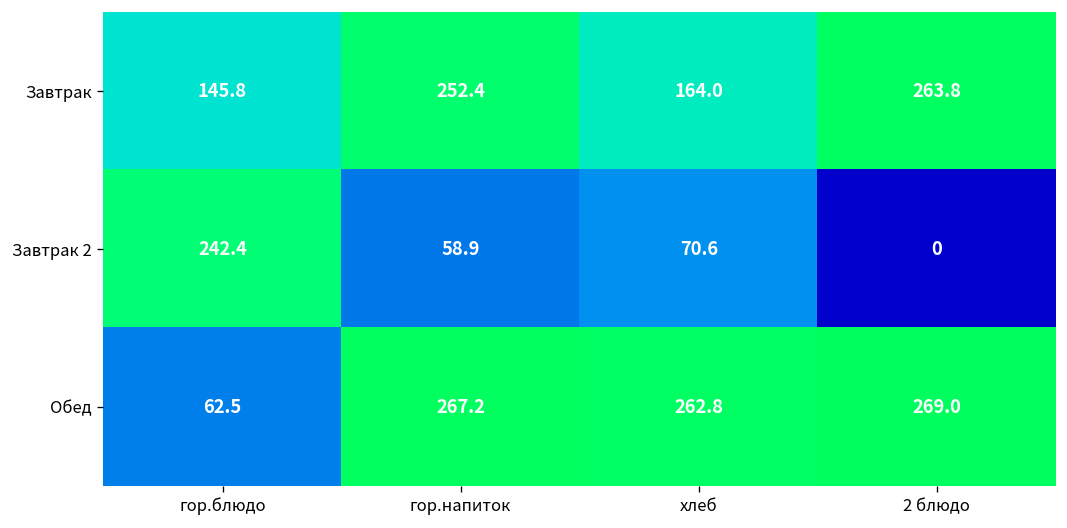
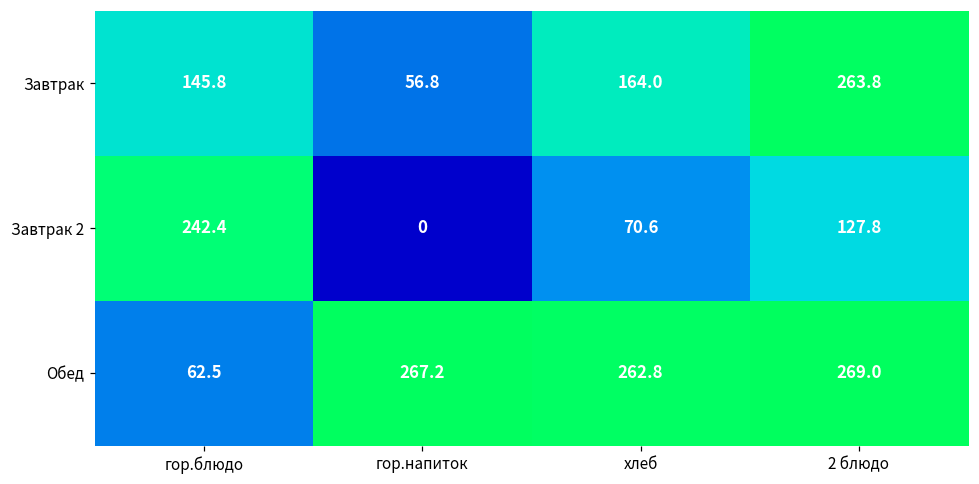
Завтрак, гор.напиток: 252.4 -> 56.8
Завтрак 2, гор.напиток: 58.9 -> 0
Завтрак 2, 2 блюдо: 0 -> 127.8
